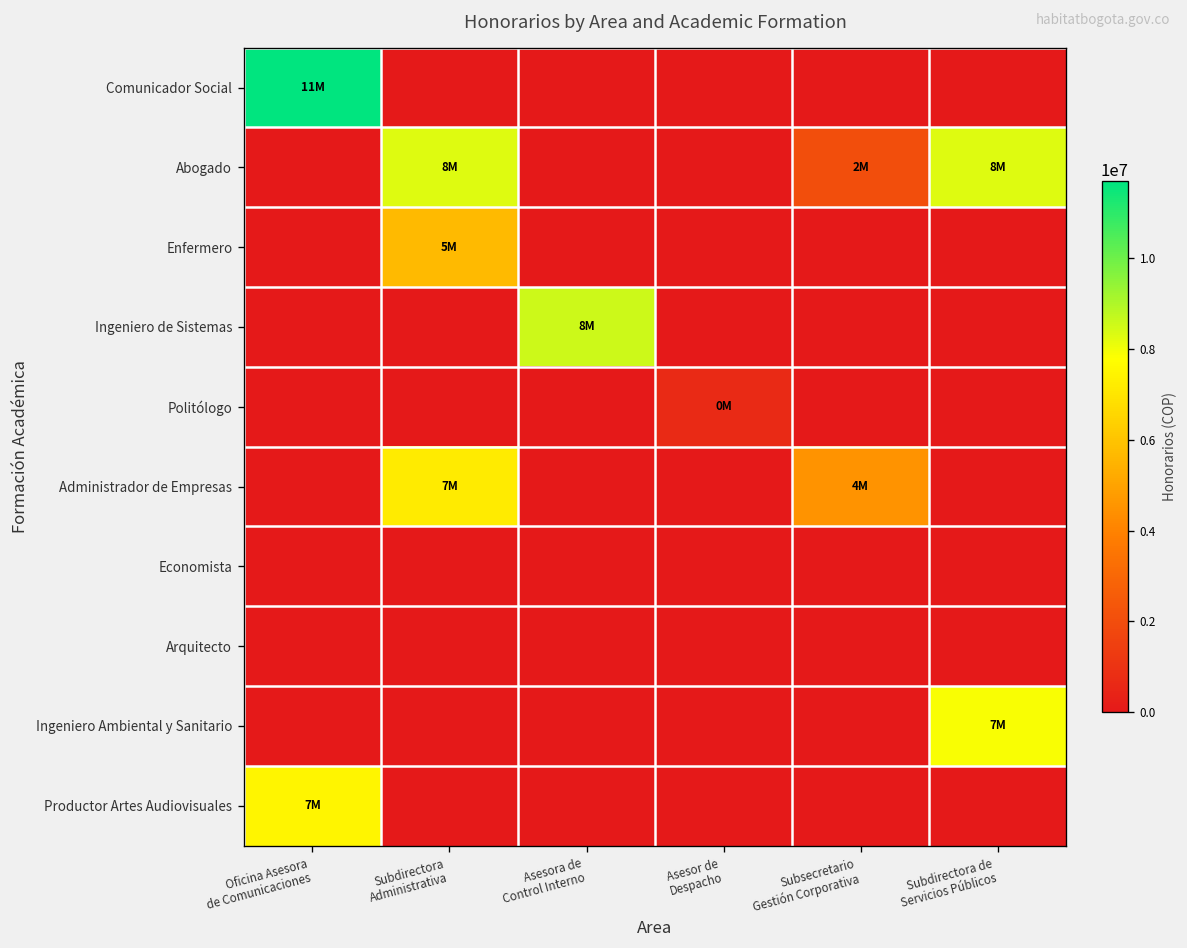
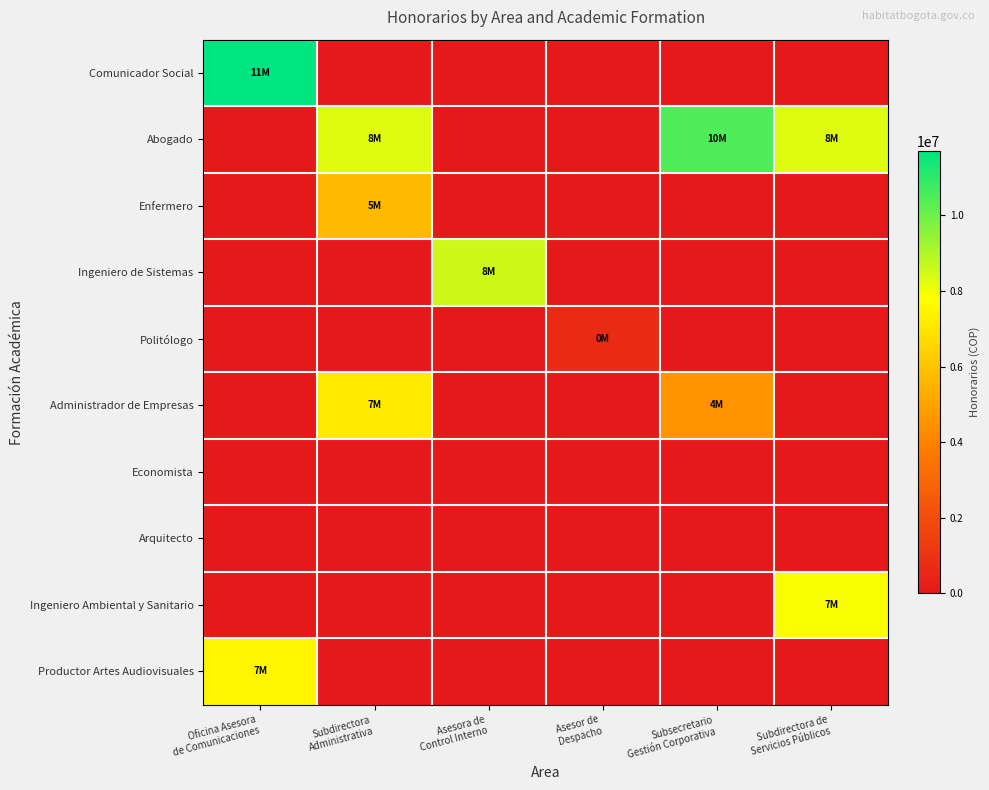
Abogado, Subsecretario Gestión Corporativa: 2M -> 10M
